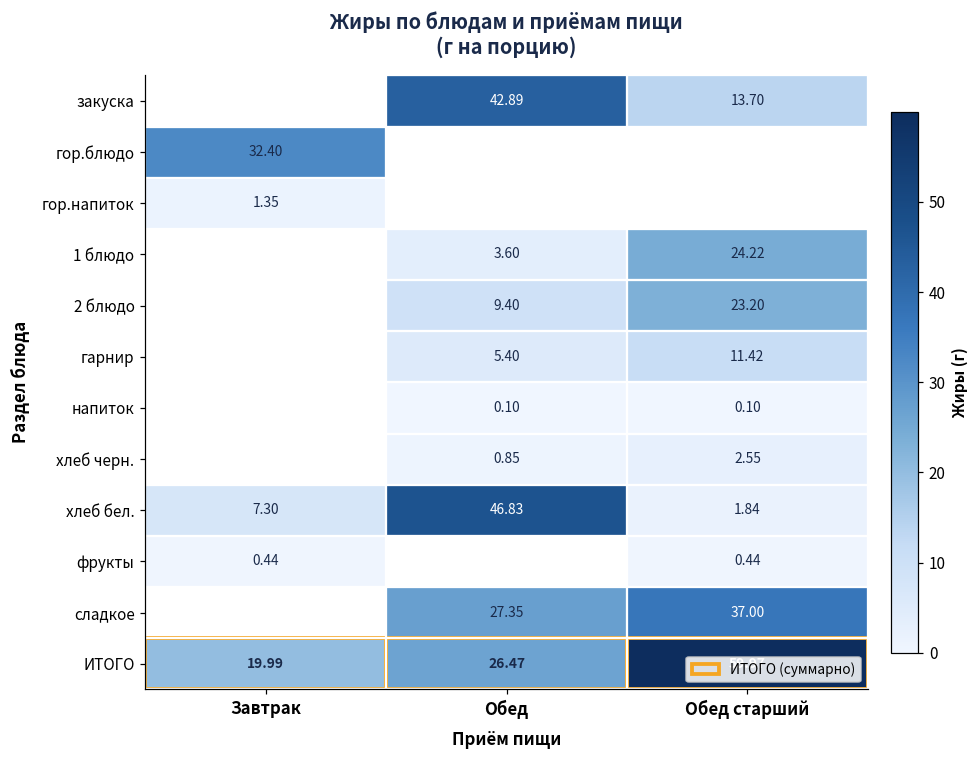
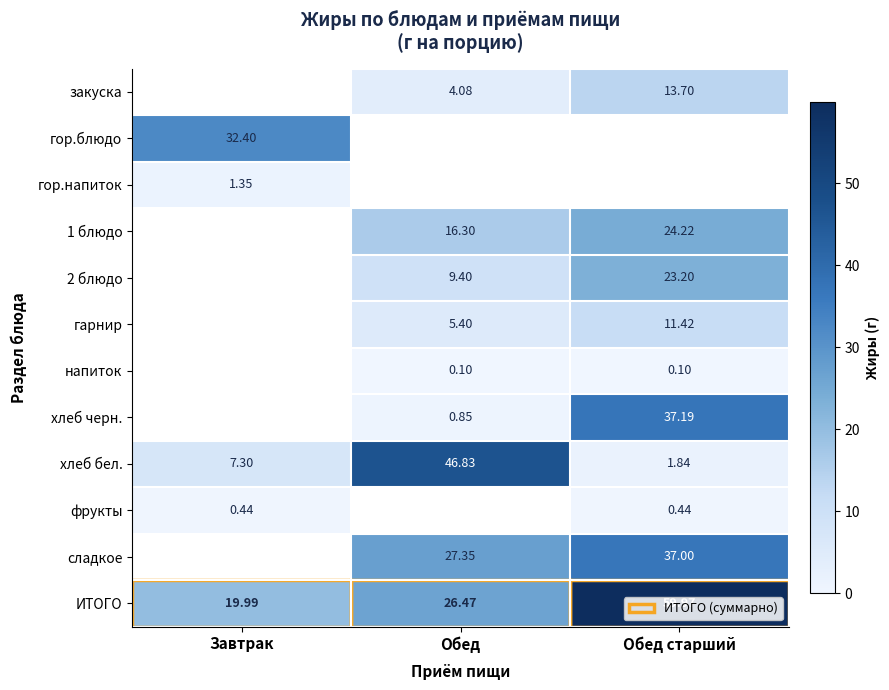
закуска, Обед: 42.89 -> 4.08
1 блюдо, Обед: 3.60 -> 16.30
хлеб черн., Обед старший: 2.55 -> 37.19
